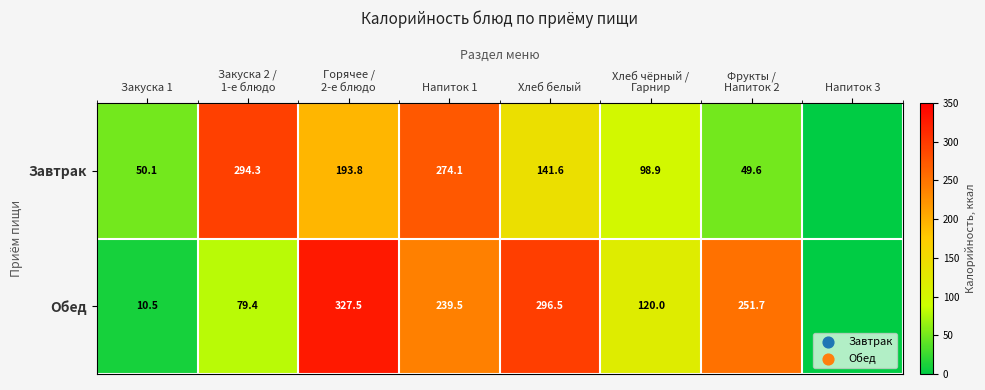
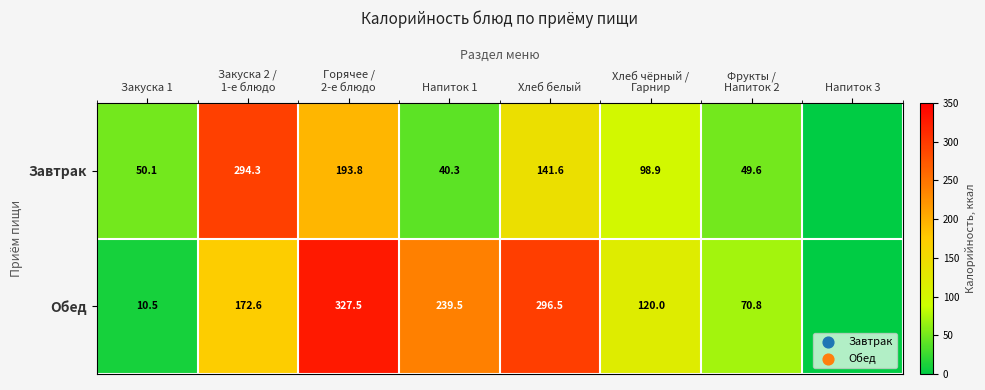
Завтрак, Напиток 1: 274.1 -> 40.3
Обед, Закуска 2 / 1-е блюдо: 79.4 -> 172.6
Обед, Фрукты / Напиток 2: 251.7 -> 70.8
